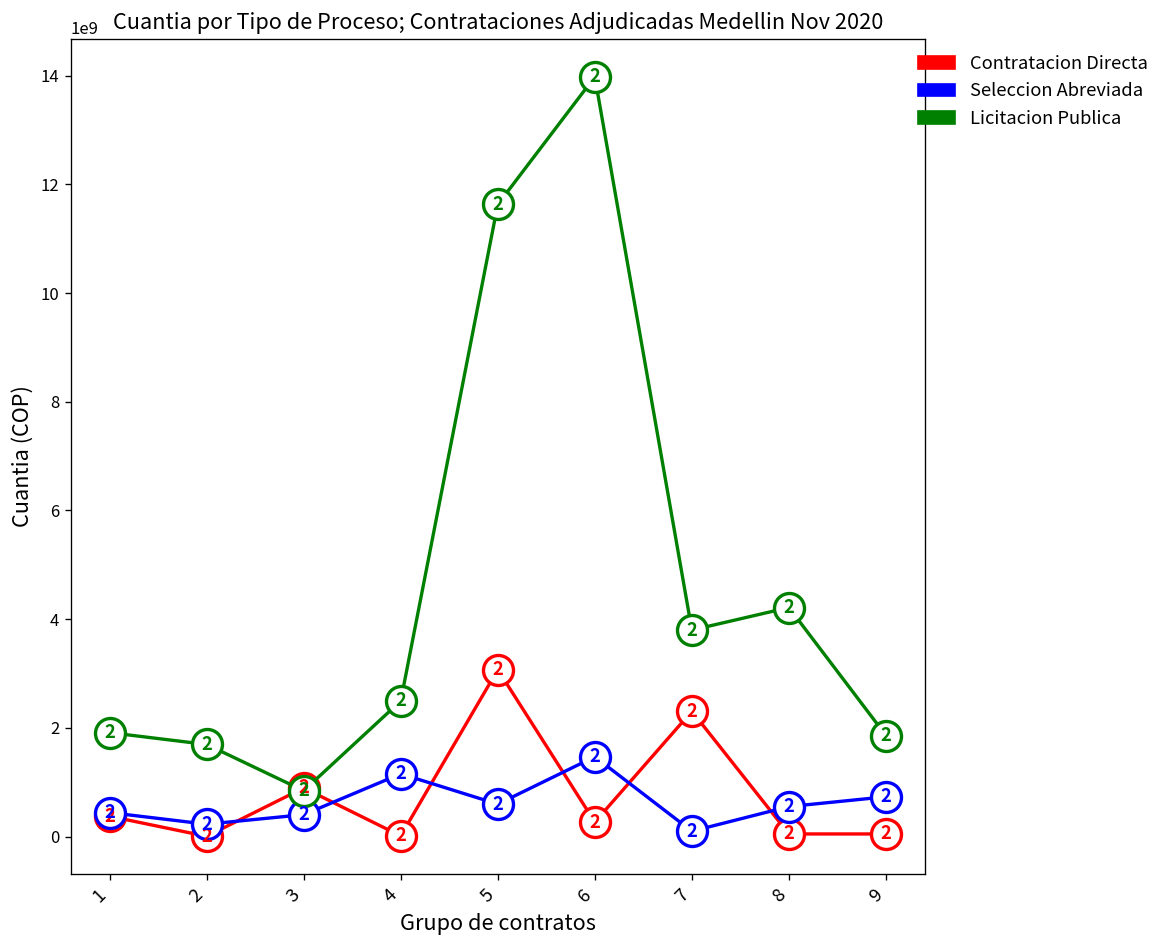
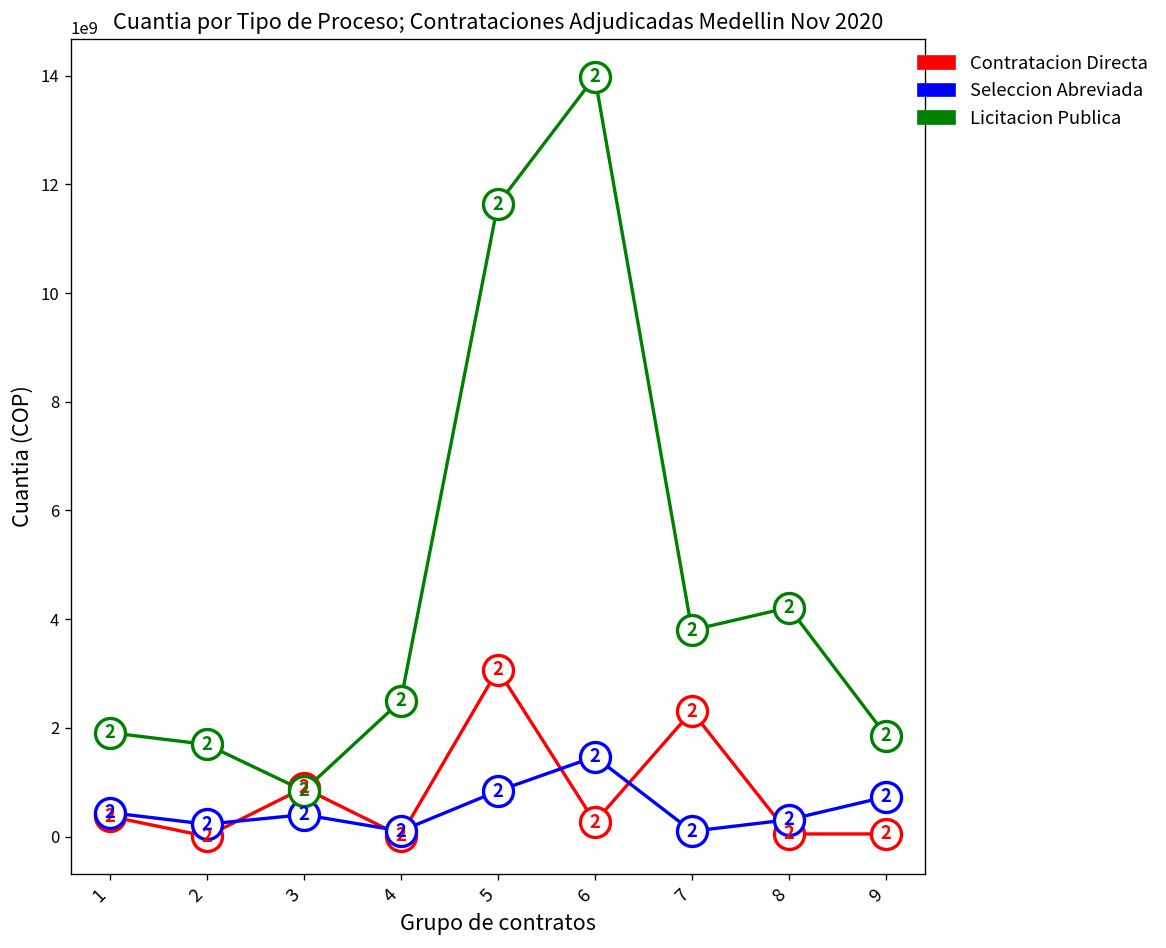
Seleccion Abreviada, 4: 1200000000 -> 100000000
Seleccion Abreviada, 5: 600000000 -> 800000000
Seleccion Abreviada, 8: 600000000 -> 300000000
